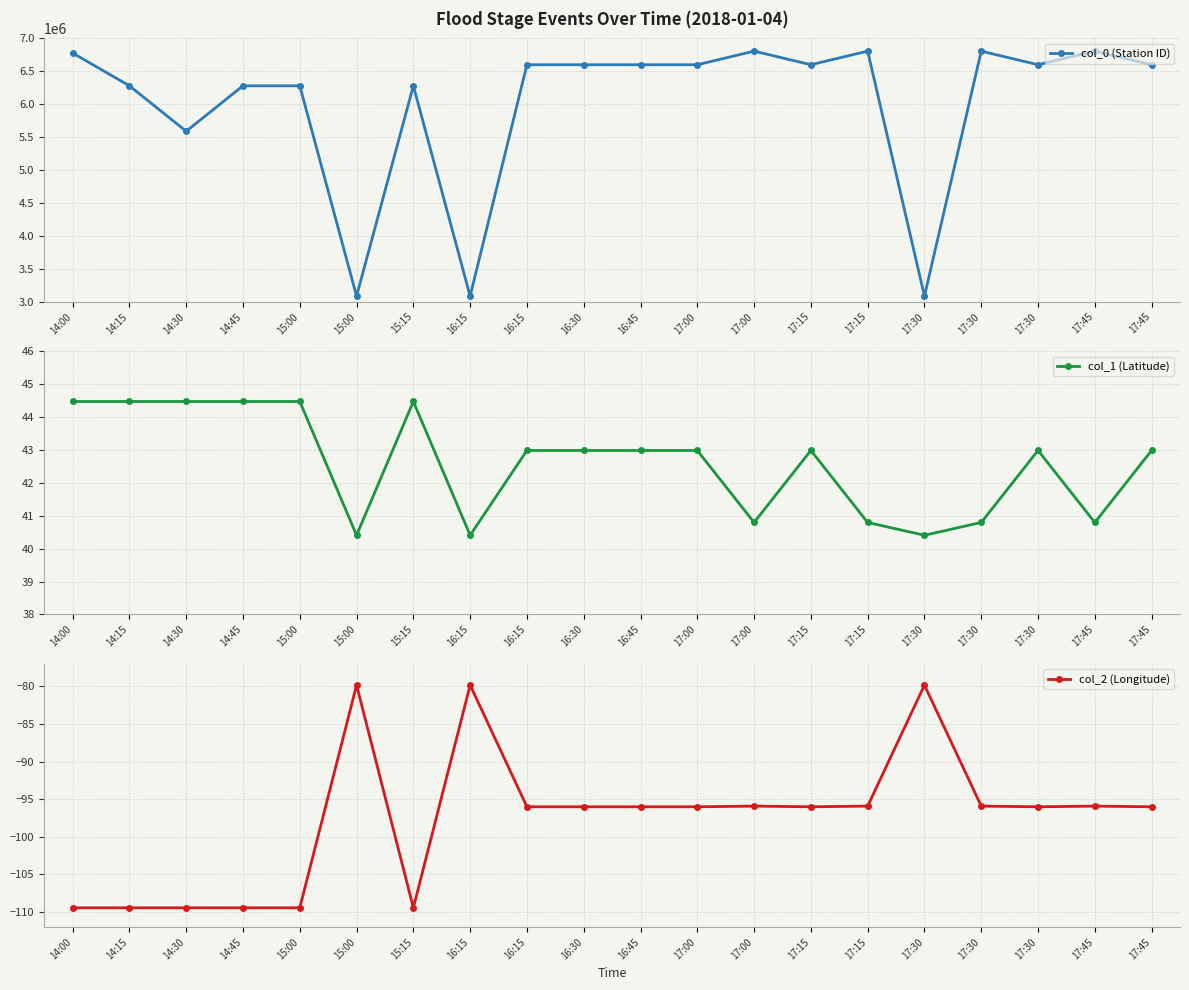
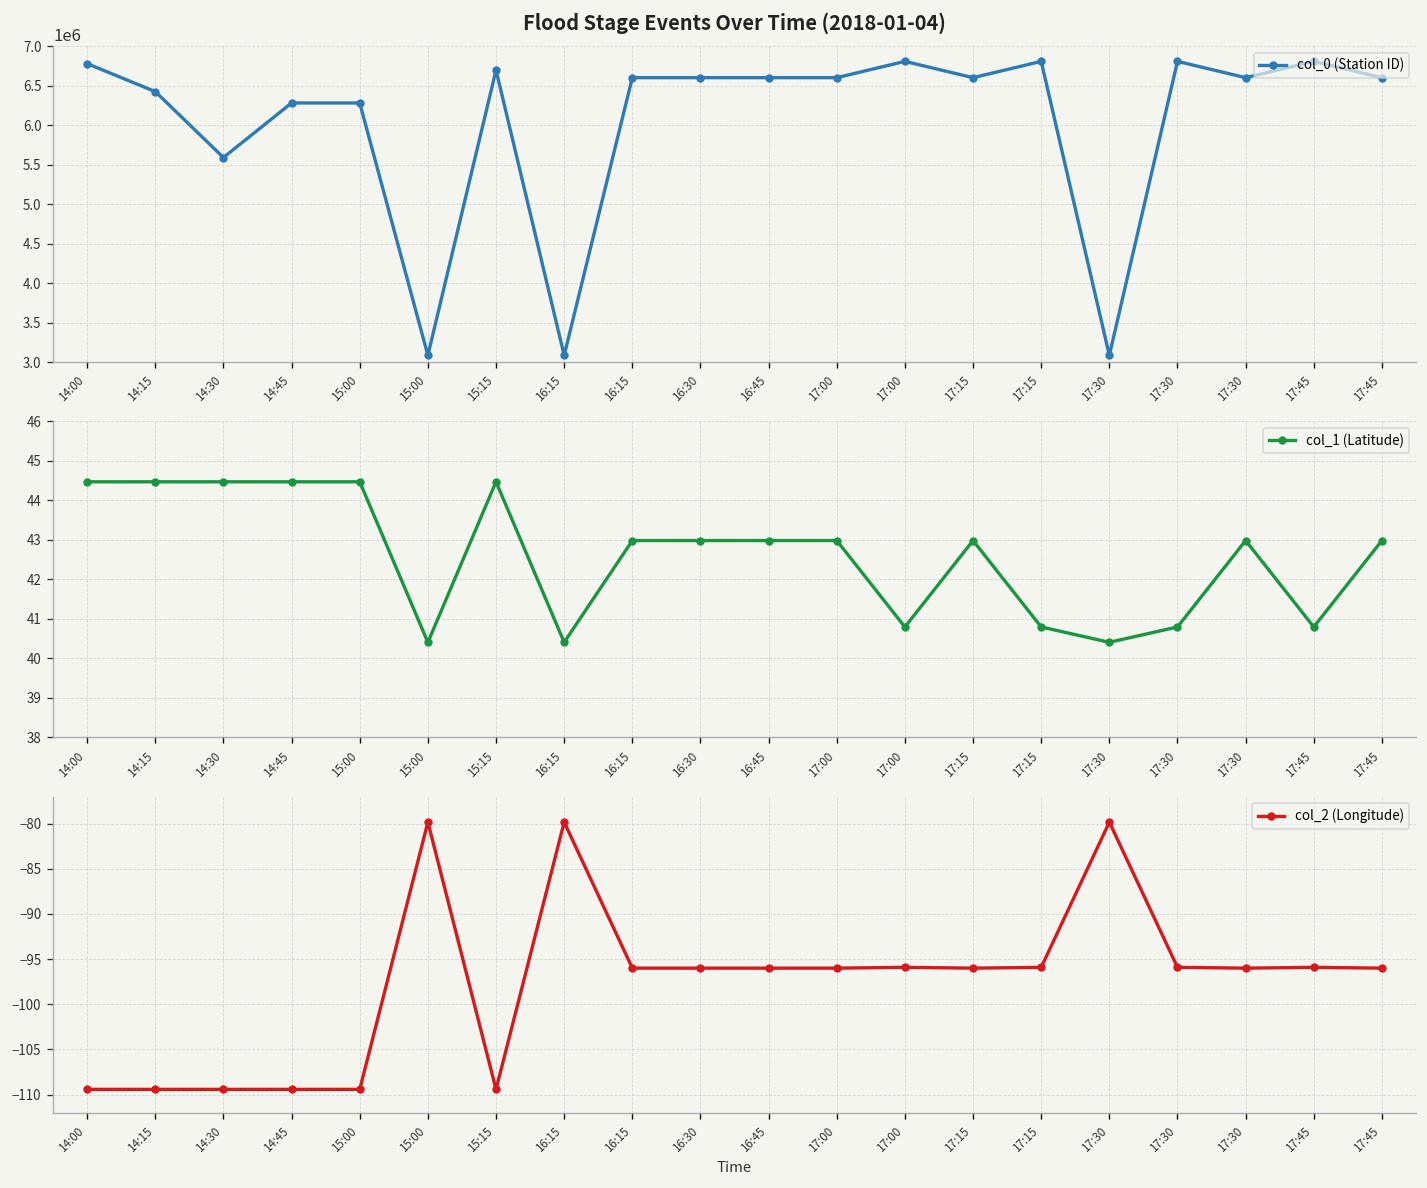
Flood Stage Events Over Time (2018-01-04), 14:15: 6300000 -> 6400000
Flood Stage Events Over Time (2018-01-04), 15:15: 6300000 -> 6700000
